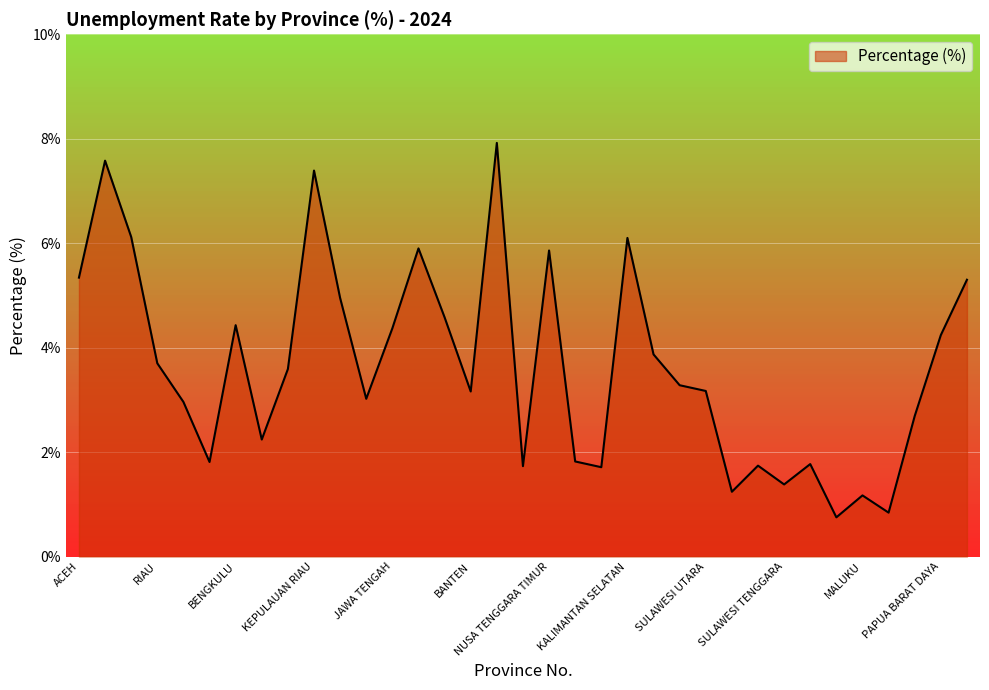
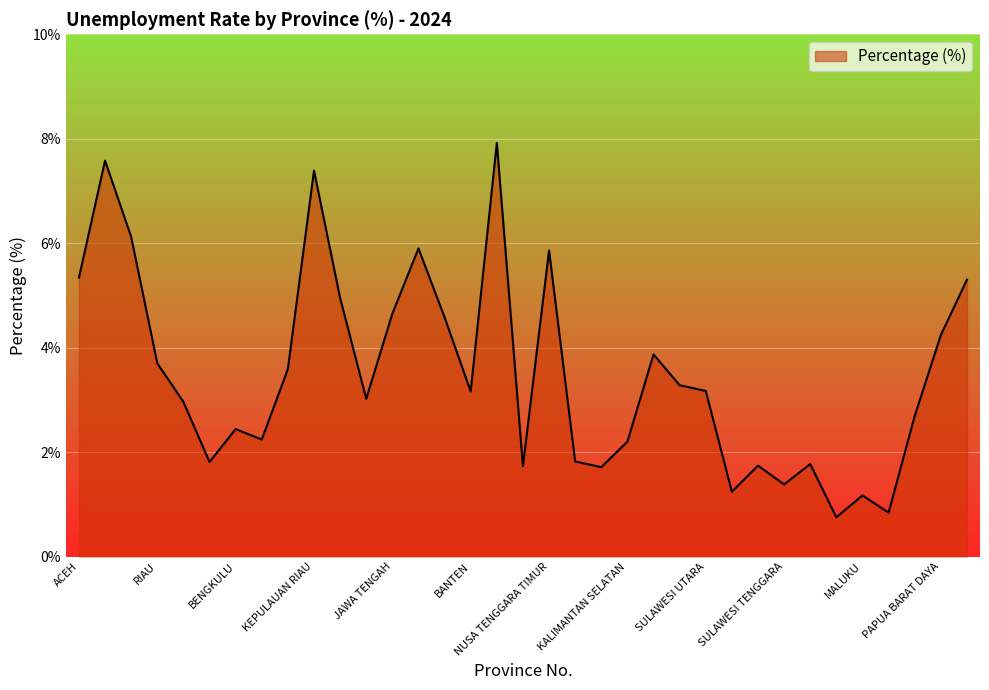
BENGKULU: 4.4% -> 2.4%
JAWA TENGAH: 4.4% -> 4.7%
KALIMANTAN SELATAN: 6.1% -> 2.2%
